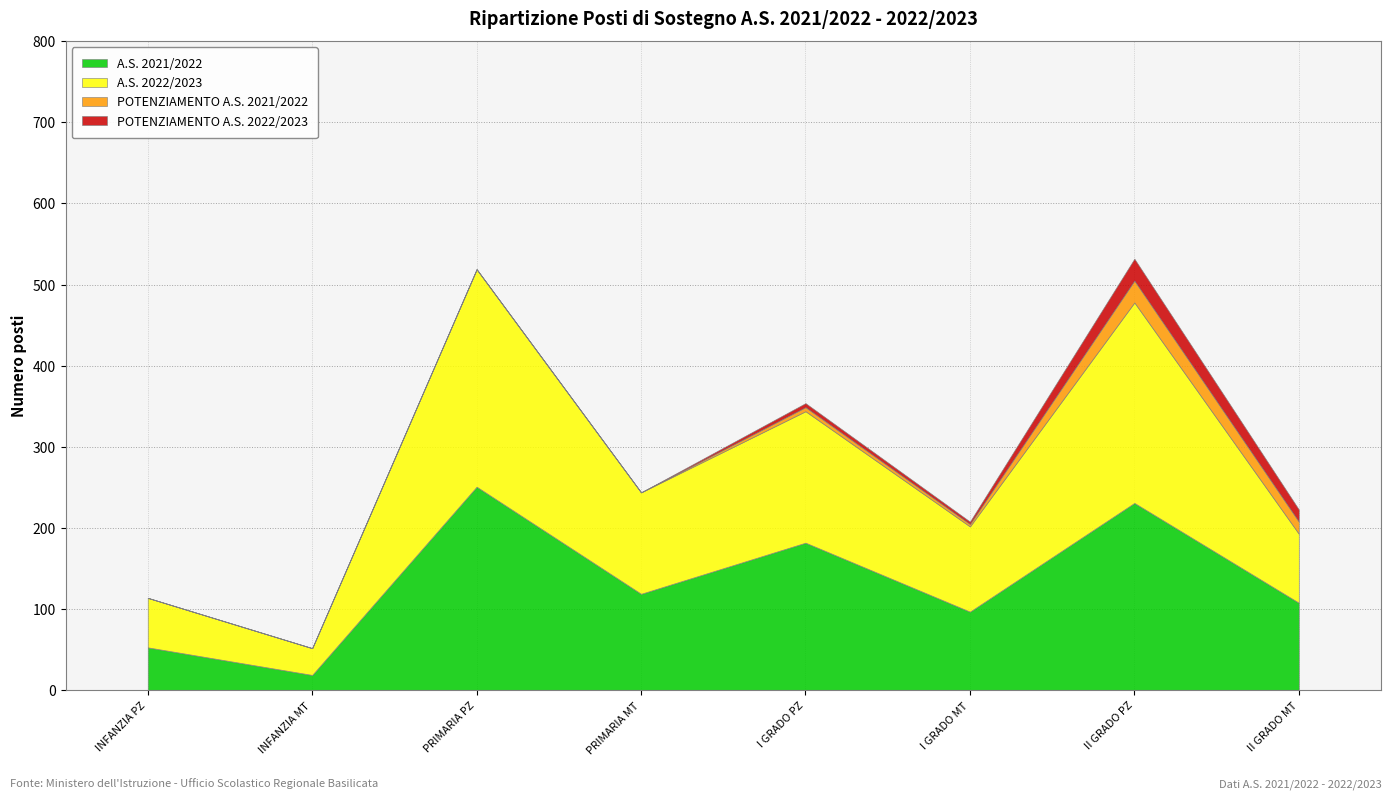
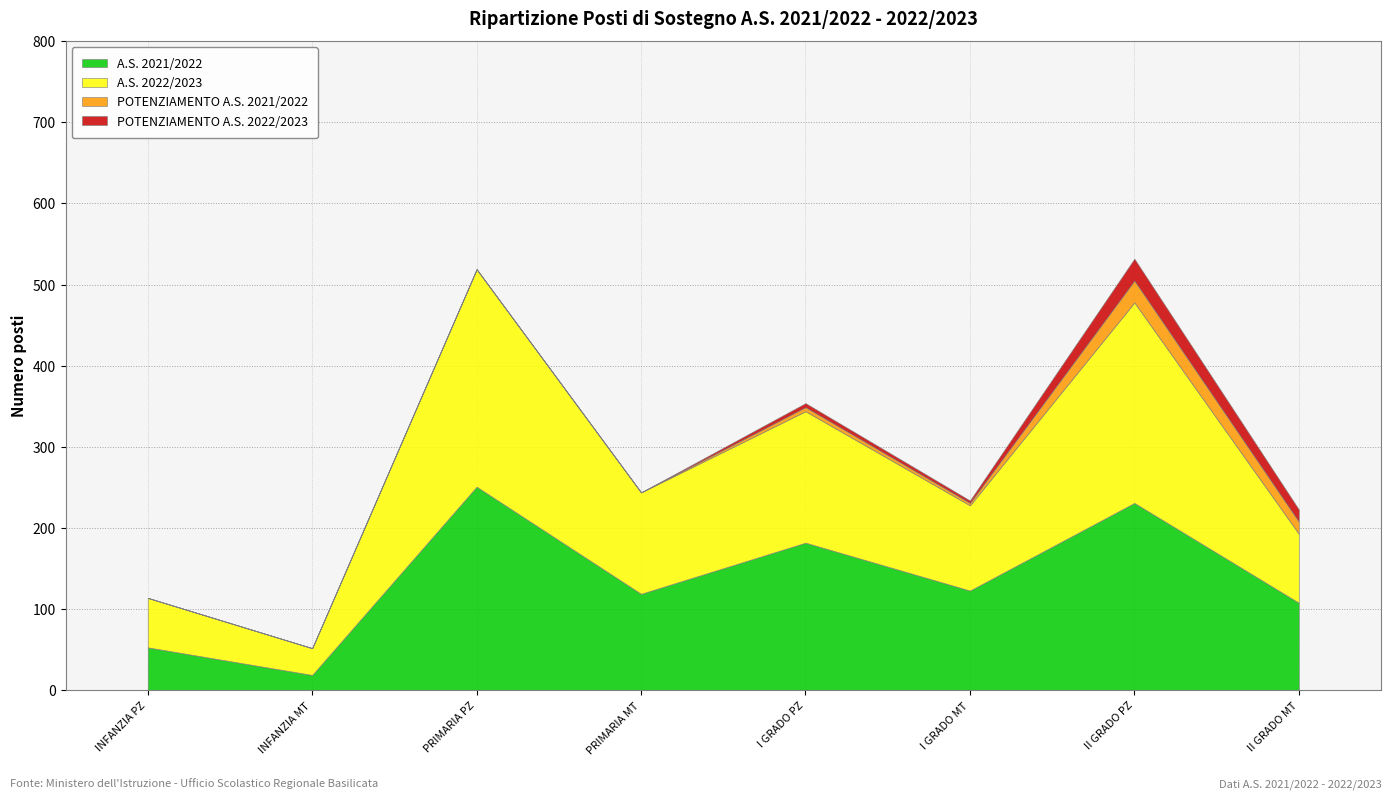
A.S. 2021/2022, I GRADO MT: 100 -> 120
